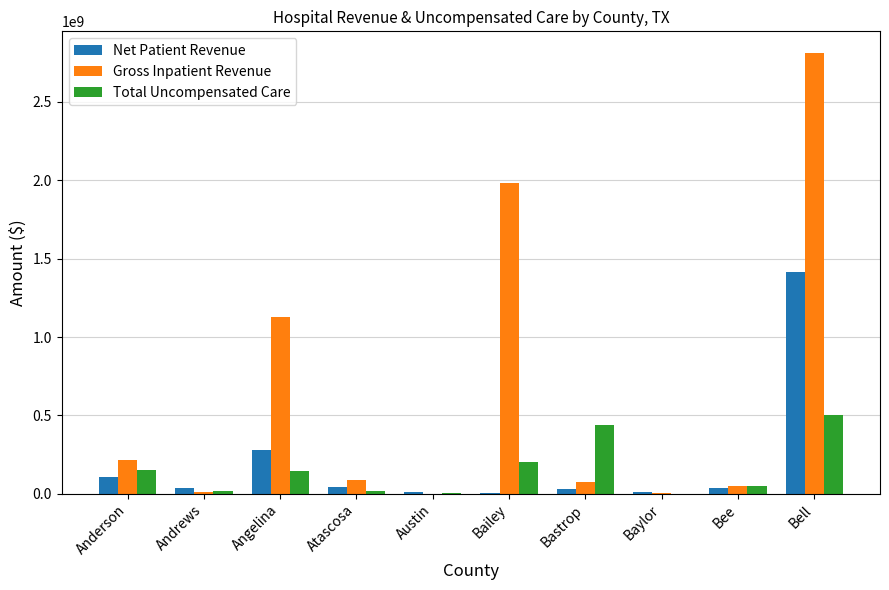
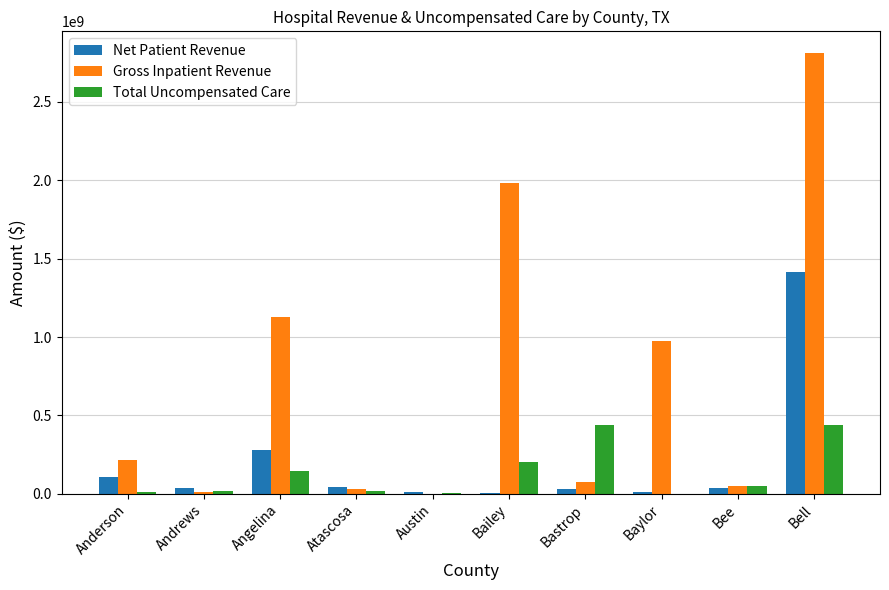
Total Uncompensated Care, Anderson: 150000000 -> 10000000
Gross Inpatient Revenue, Atascosa: 90000000 -> 30000000
Gross Inpatient Revenue, Baylor: 0 -> 980000000
Total Uncompensated Care, Bell: 500000000 -> 440000000
